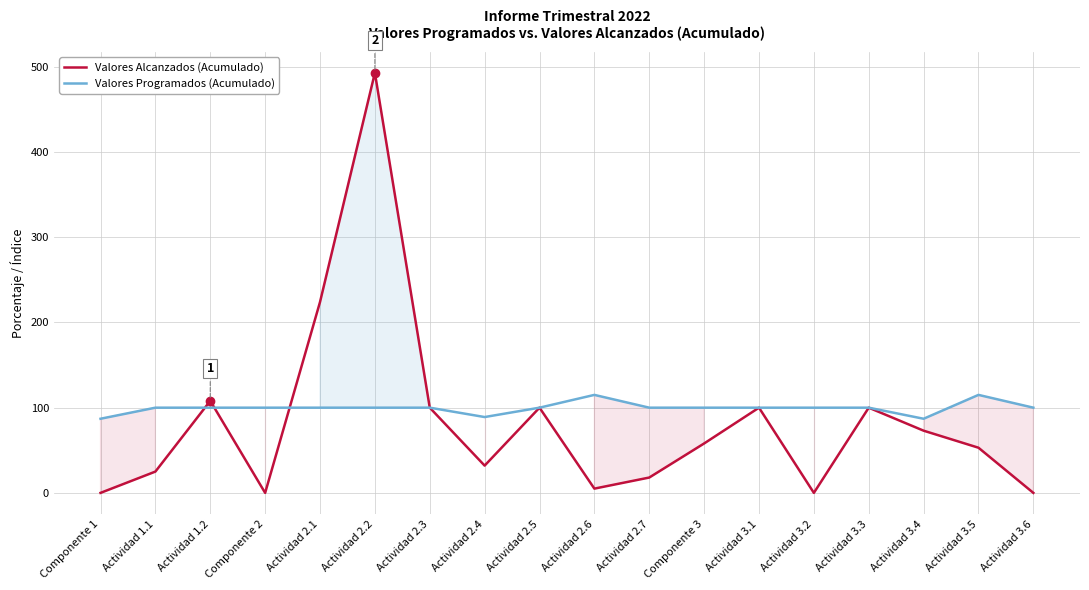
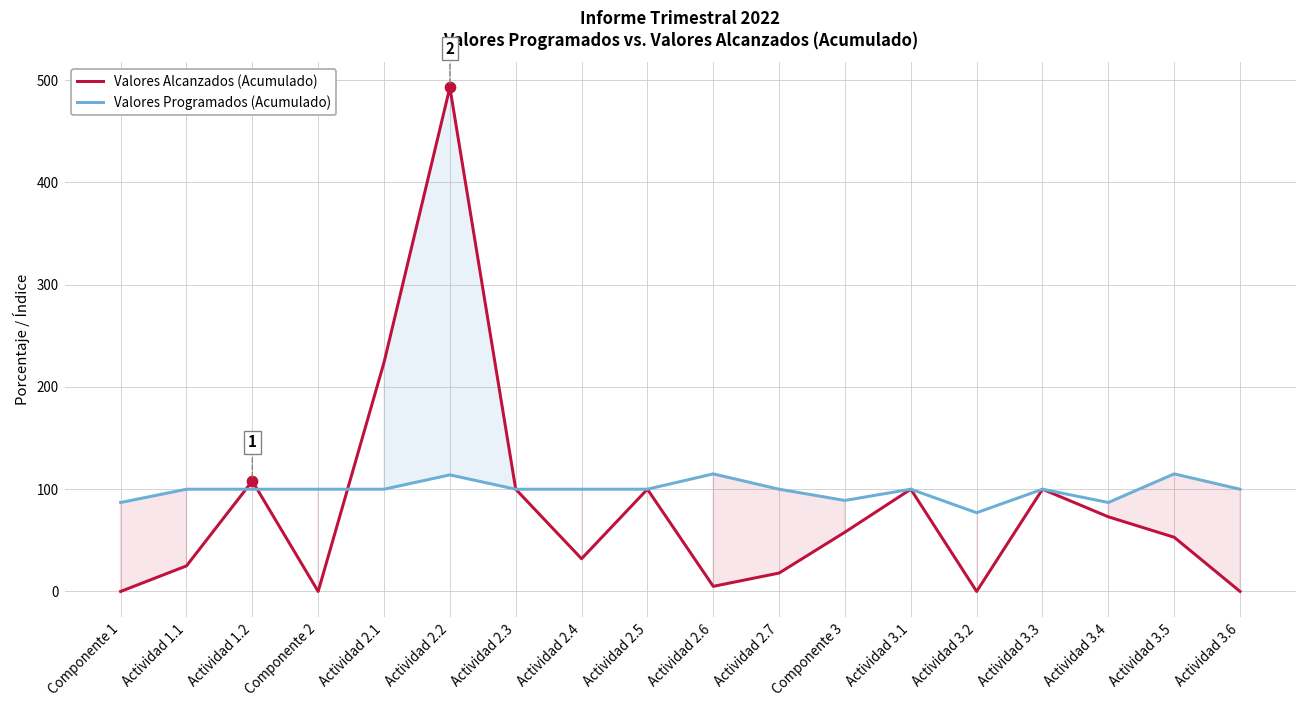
Valores Programados (Acumulado), Actividad 2.2: 100 -> 110
Valores Programados (Acumulado), Actividad 2.4: 90 -> 100
Valores Programados (Acumulado), Componente 3: 100 -> 90
Valores Programados (Acumulado), Actividad 3.2: 100 -> 80
